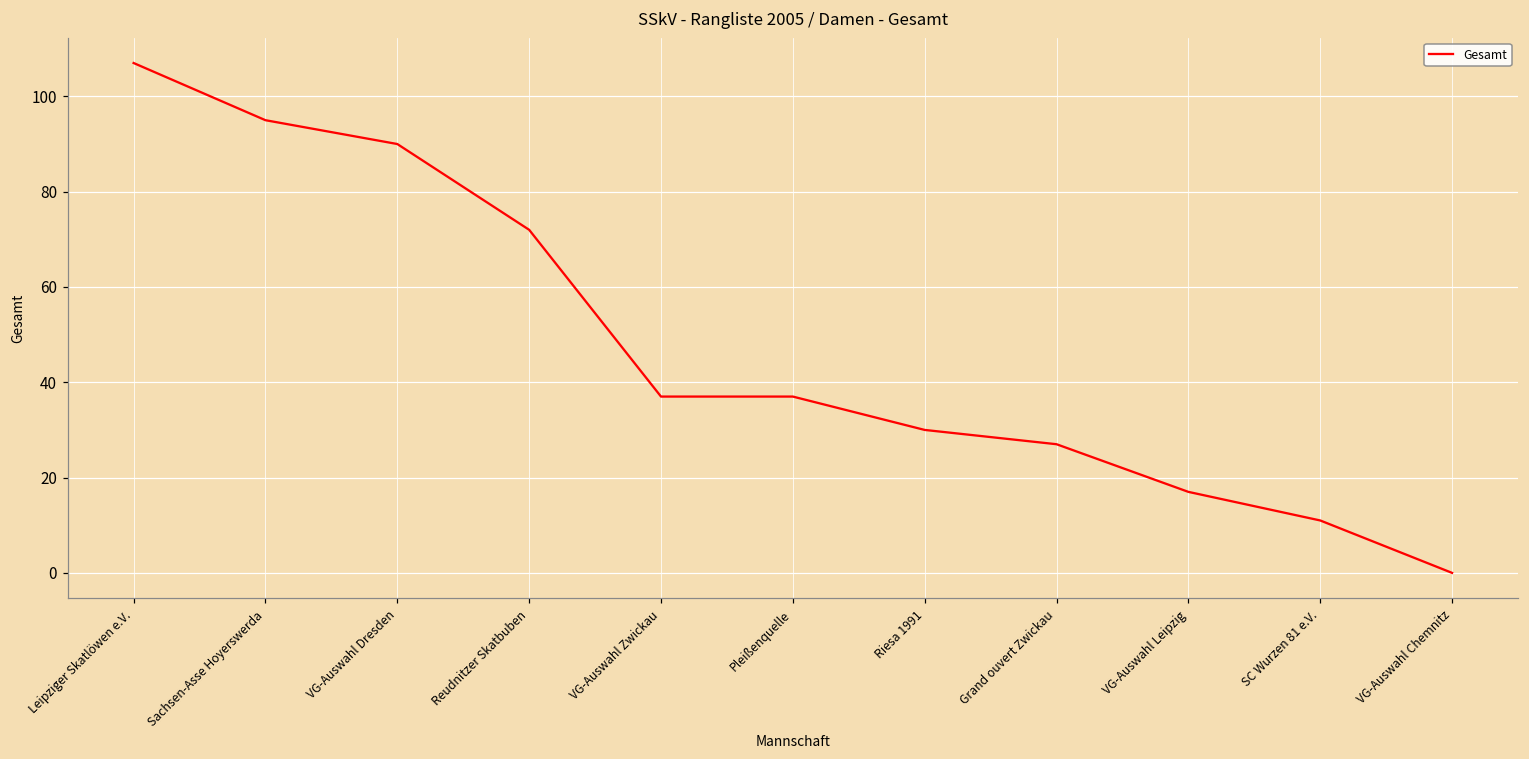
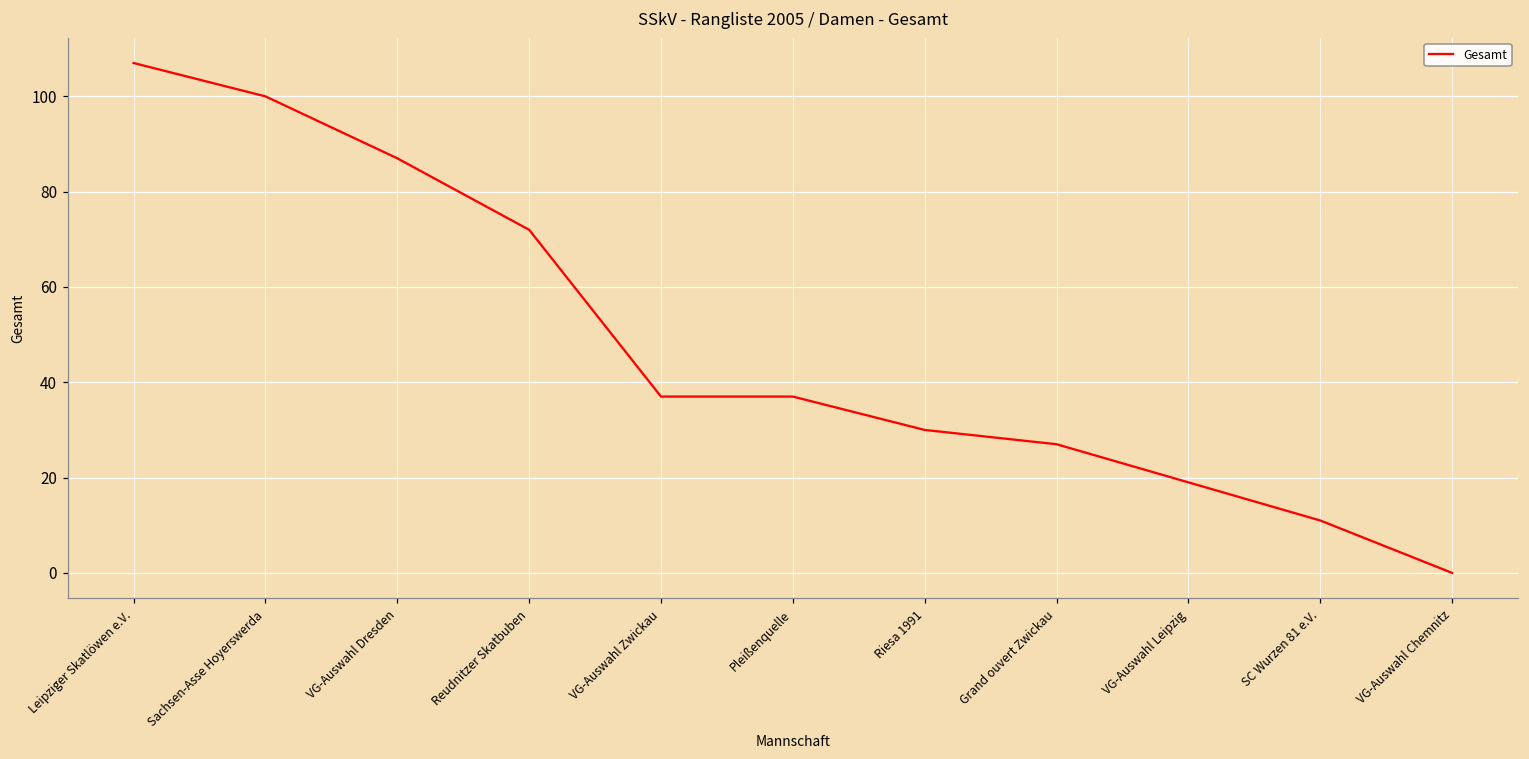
Sachsen-Asse Hoyerswerda: 95 -> 100
VG-Auswahl Dresden: 90 -> 87
VG-Auswahl Leipzig: 17 -> 19
